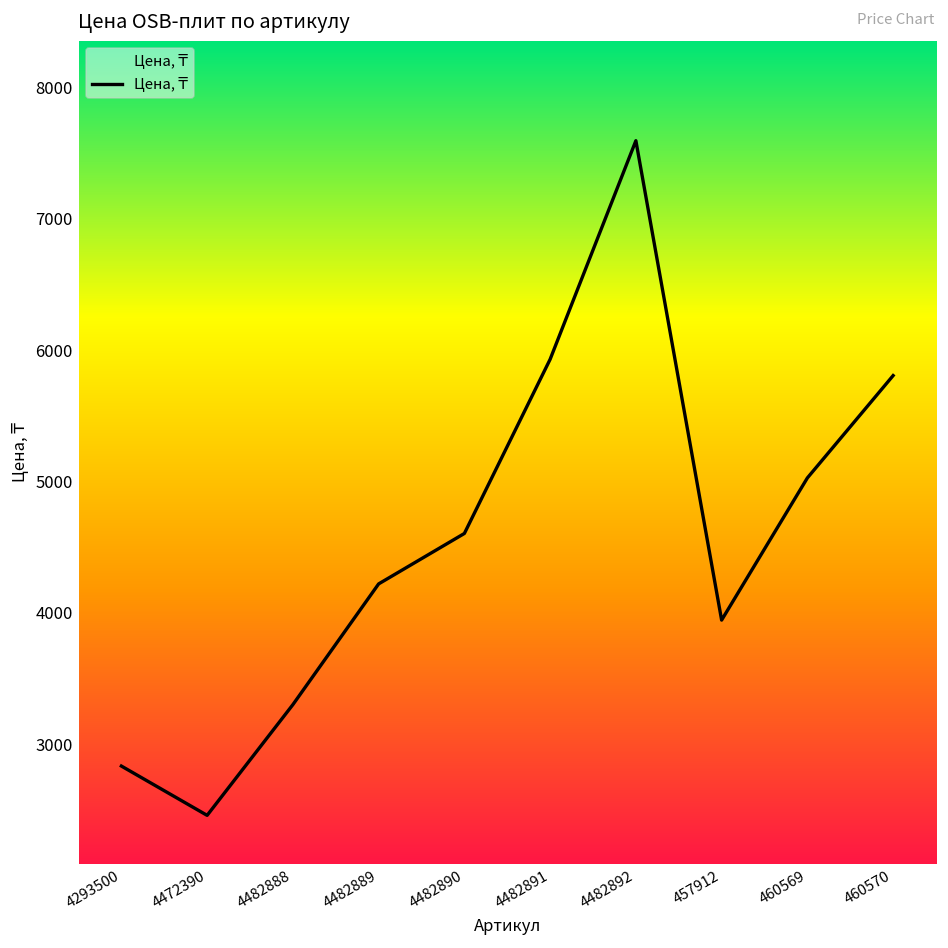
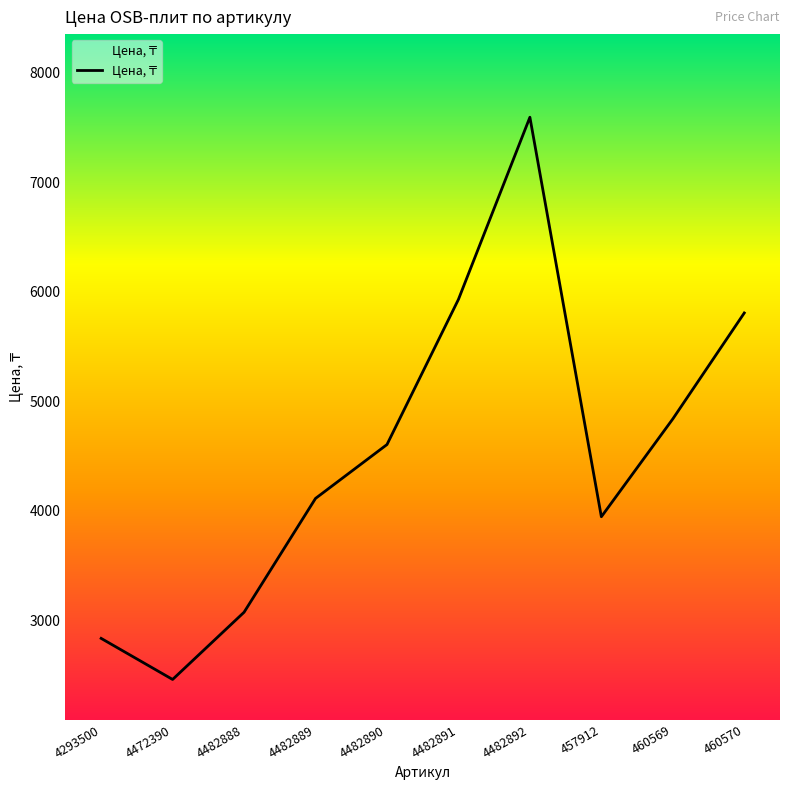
4482888: 3300 -> 3070
4482889: 4220 -> 4110
460569: 5030 -> 4840
